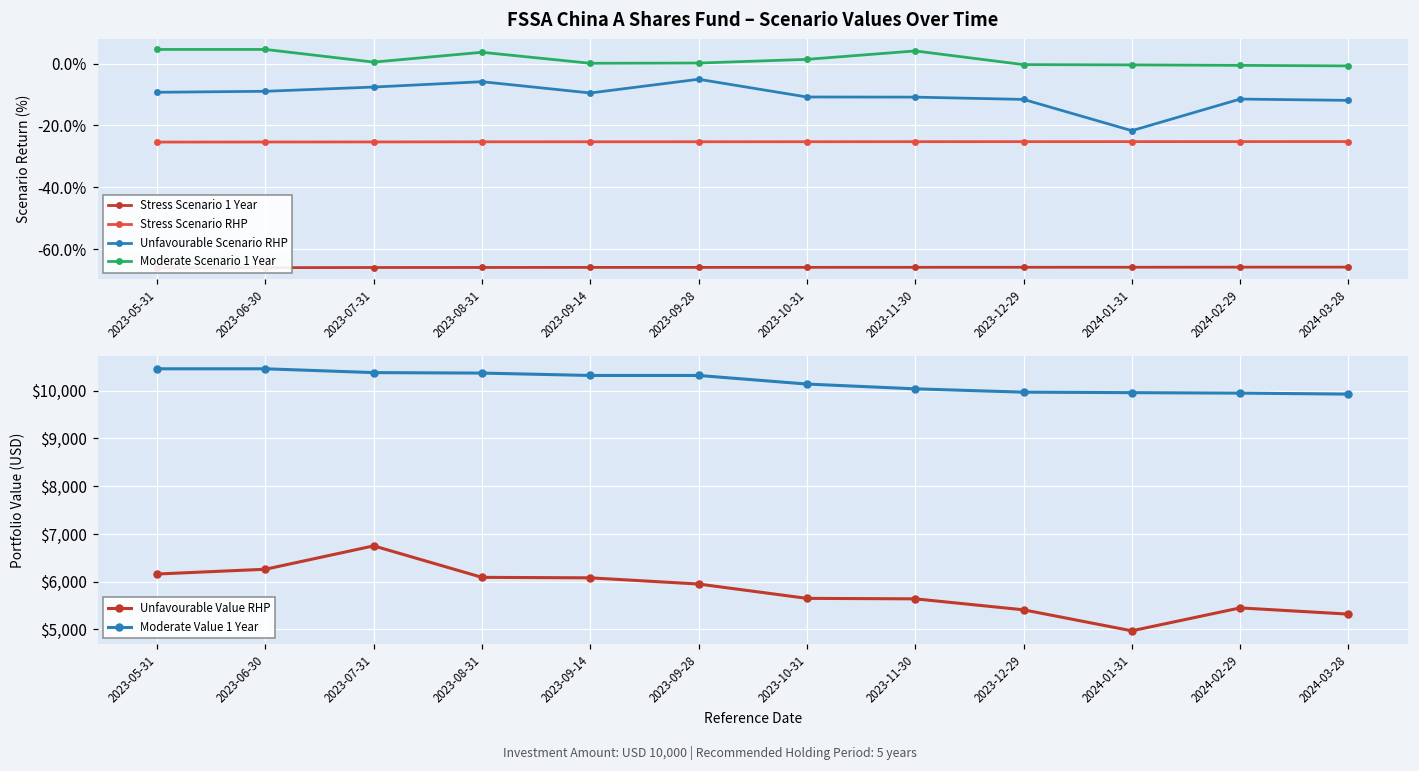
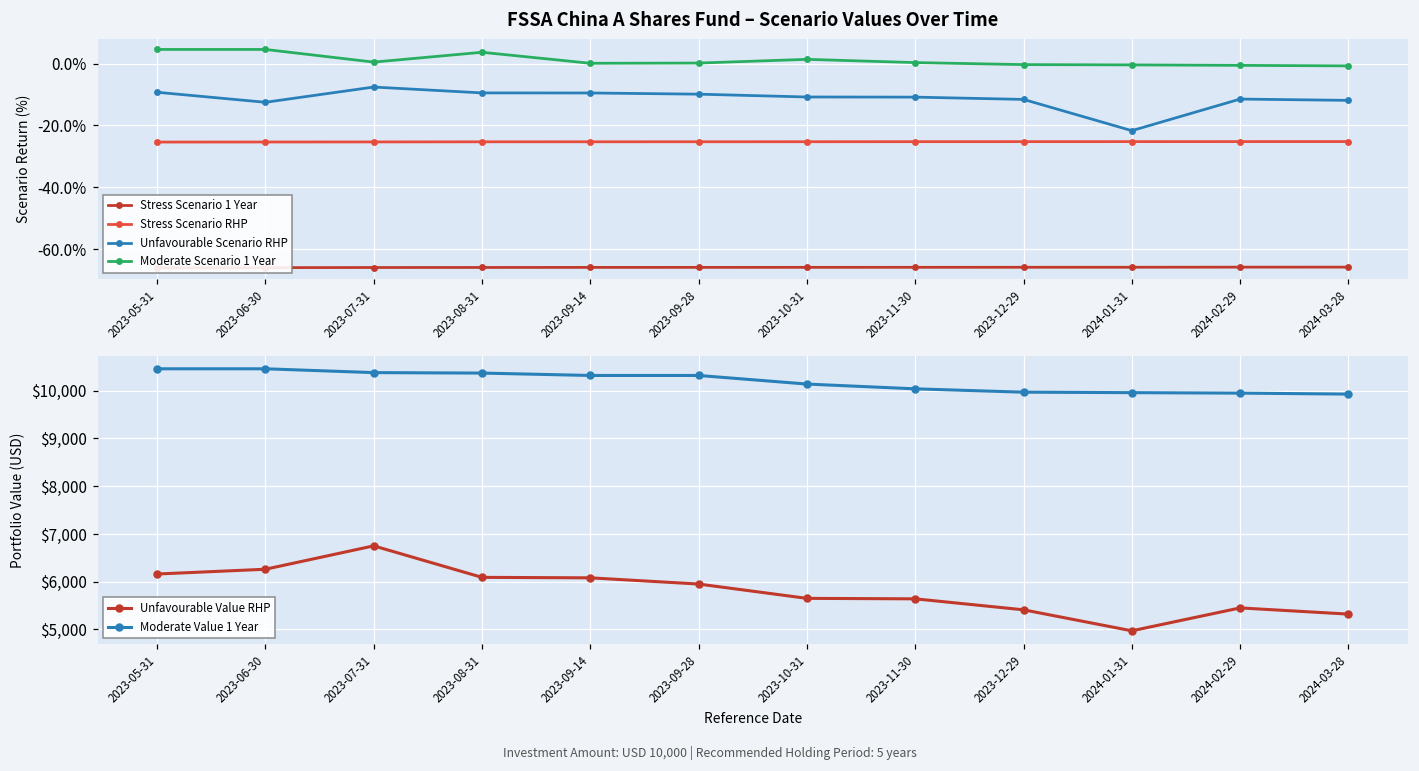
FSSA China A Shares Fund – Scenario Values Over Time, Unfavourable Scenario RHP, 2023-06-30: -9% -> -12%
FSSA China A Shares Fund – Scenario Values Over Time, Unfavourable Scenario RHP, 2023-08-31: -6% -> -9%
FSSA China A Shares Fund – Scenario Values Over Time, Unfavourable Scenario RHP, 2023-09-28: -5% -> -10%
FSSA China A Shares Fund – Scenario Values Over Time, Moderate Scenario 1 Year, 2023-11-30: 4% -> 0%
